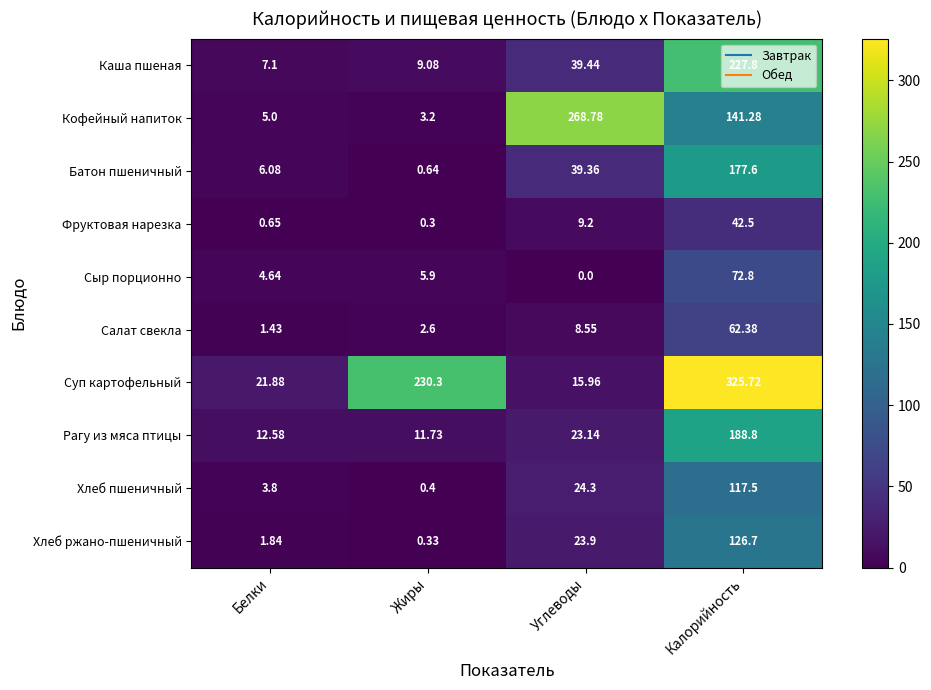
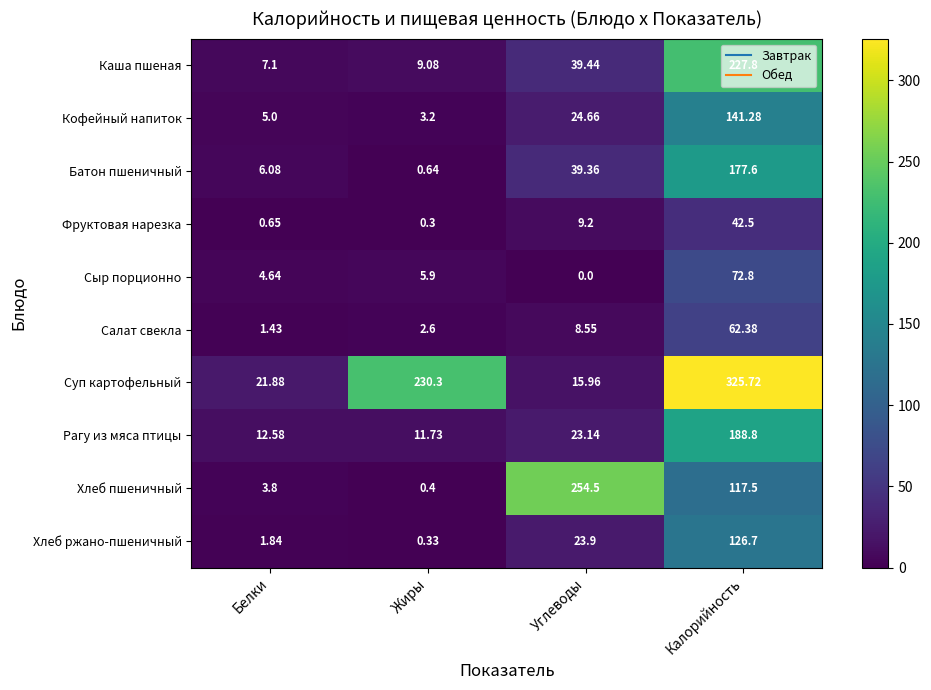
Кофейный напиток, Углеводы: 268.78 -> 24.66
Хлеб пшеничный, Углеводы: 24.3 -> 254.5
